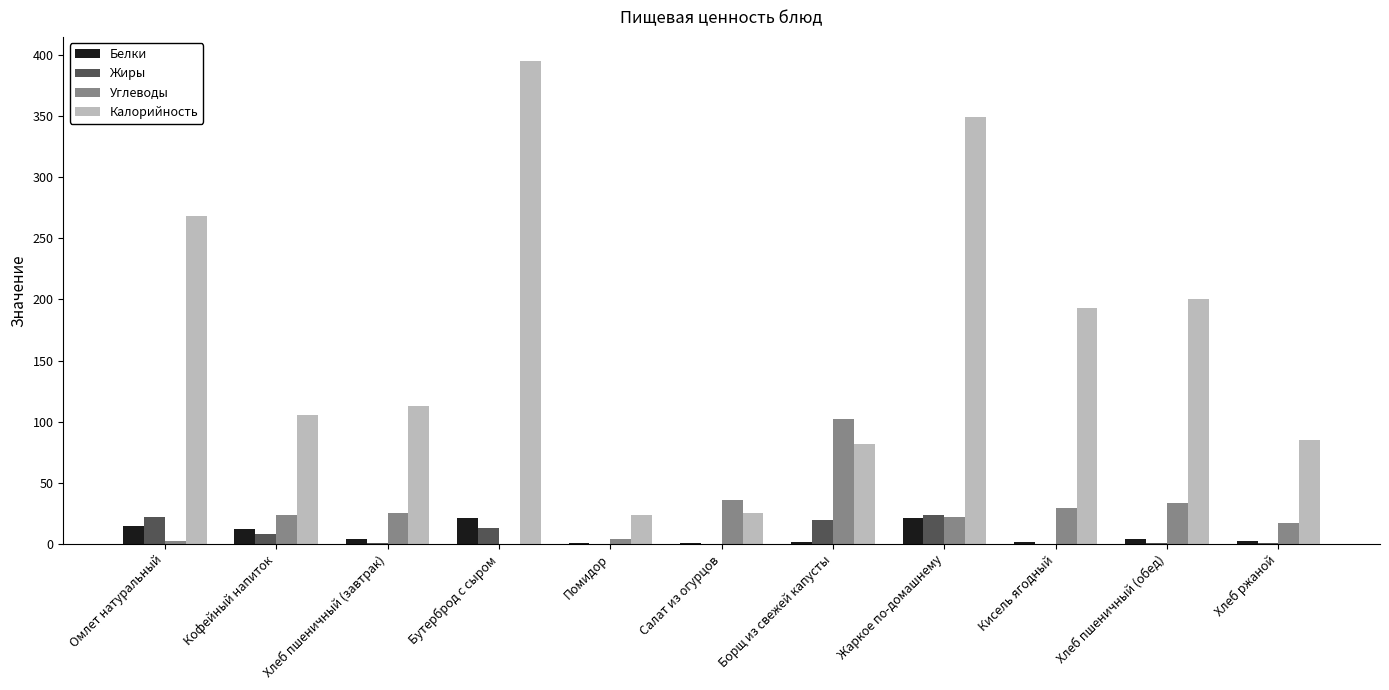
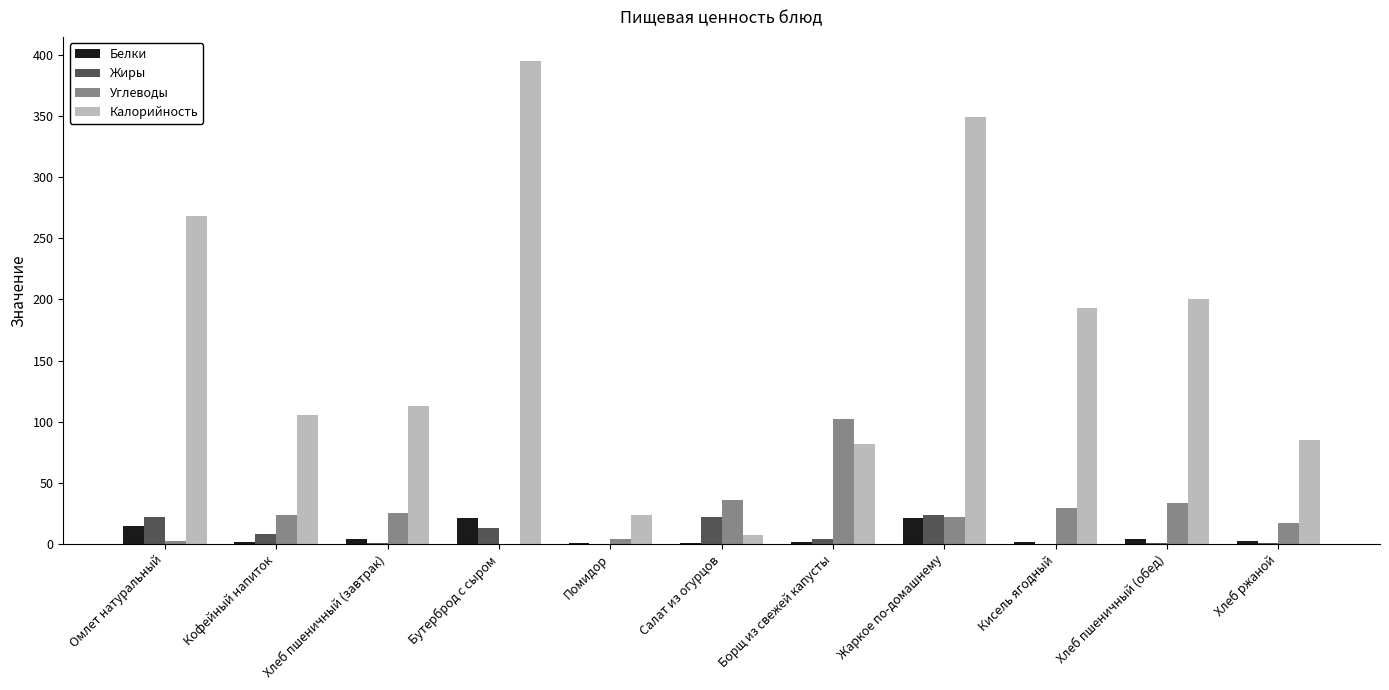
Белки, Кофейный напиток: 12 -> 2
Жиры, Салат из огурцов: 0 -> 22
Калорийность, Салат из огурцов: 25 -> 7
Жиры, Борщ из свежей капусты: 20 -> 4
